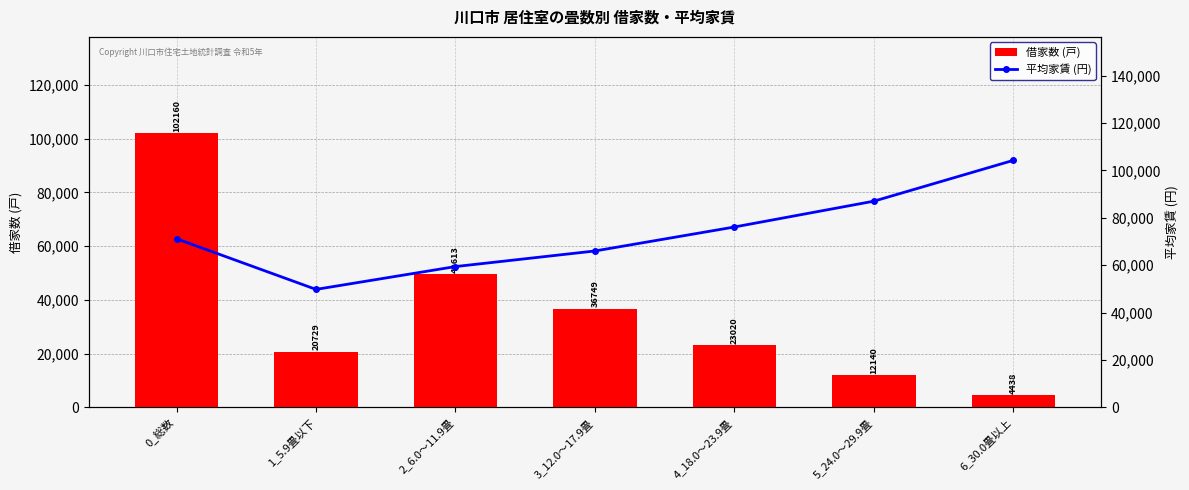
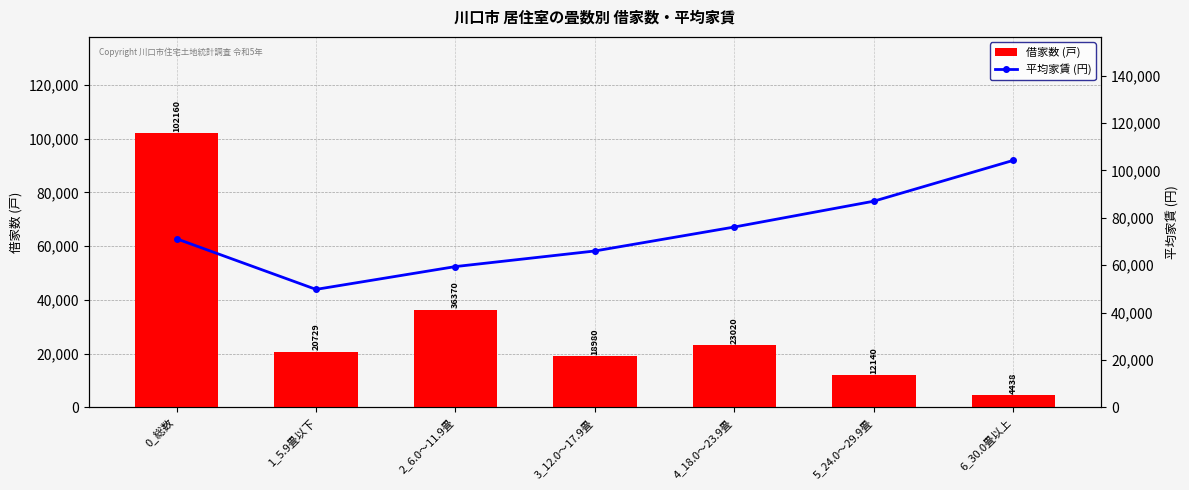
借家数 (戸), 2_6.0～11.9畳: 49613 -> 36370
借家数 (戸), 3_12.0～17.9畳: 36749 -> 18980
